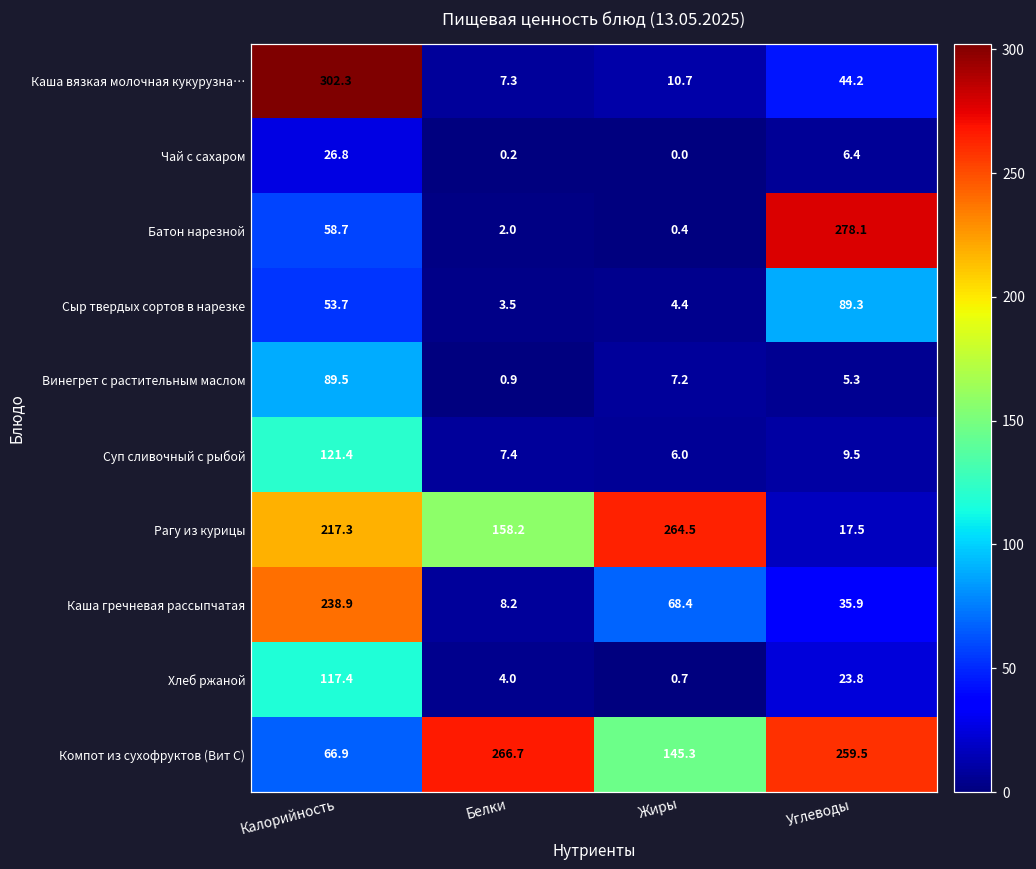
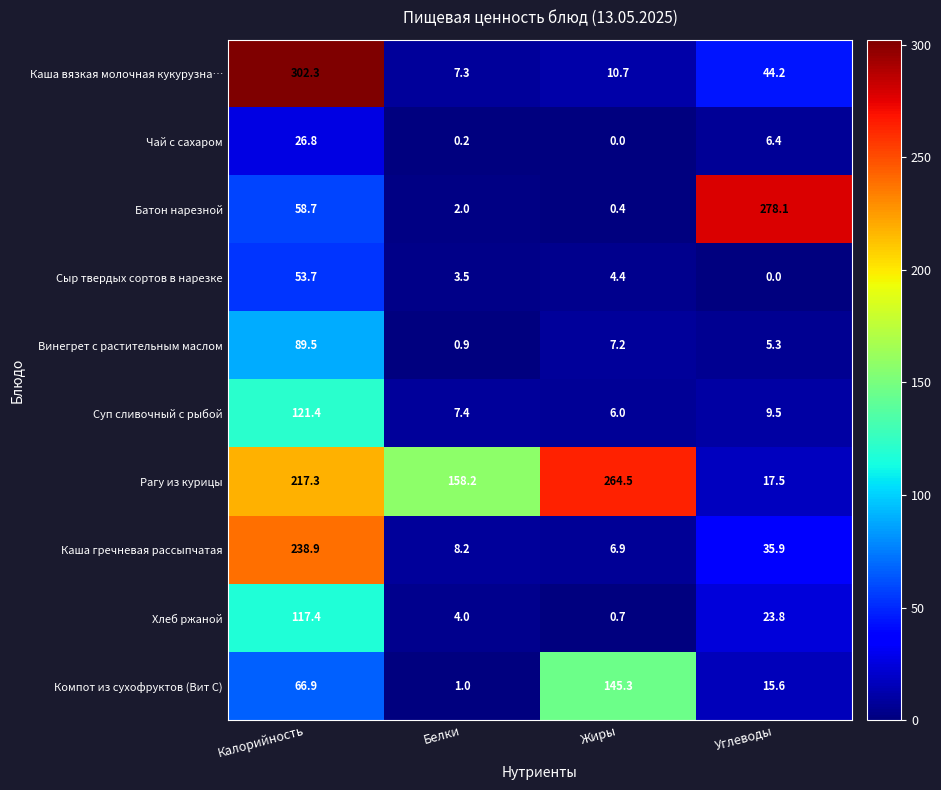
Сыр твердых сортов в нарезке, Углеводы: 89.3 -> 0.0
Каша гречневая рассыпчатая, Жиры: 68.4 -> 6.9
Компот из сухофруктов (Вит С), Белки: 266.7 -> 1.0
Компот из сухофруктов (Вит С), Углеводы: 259.5 -> 15.6
